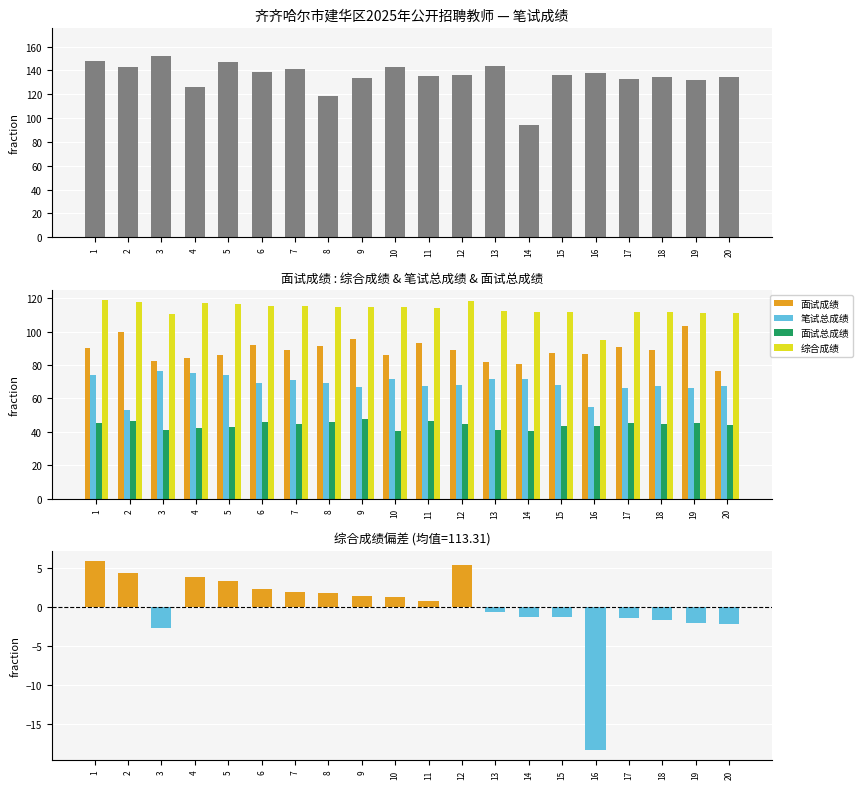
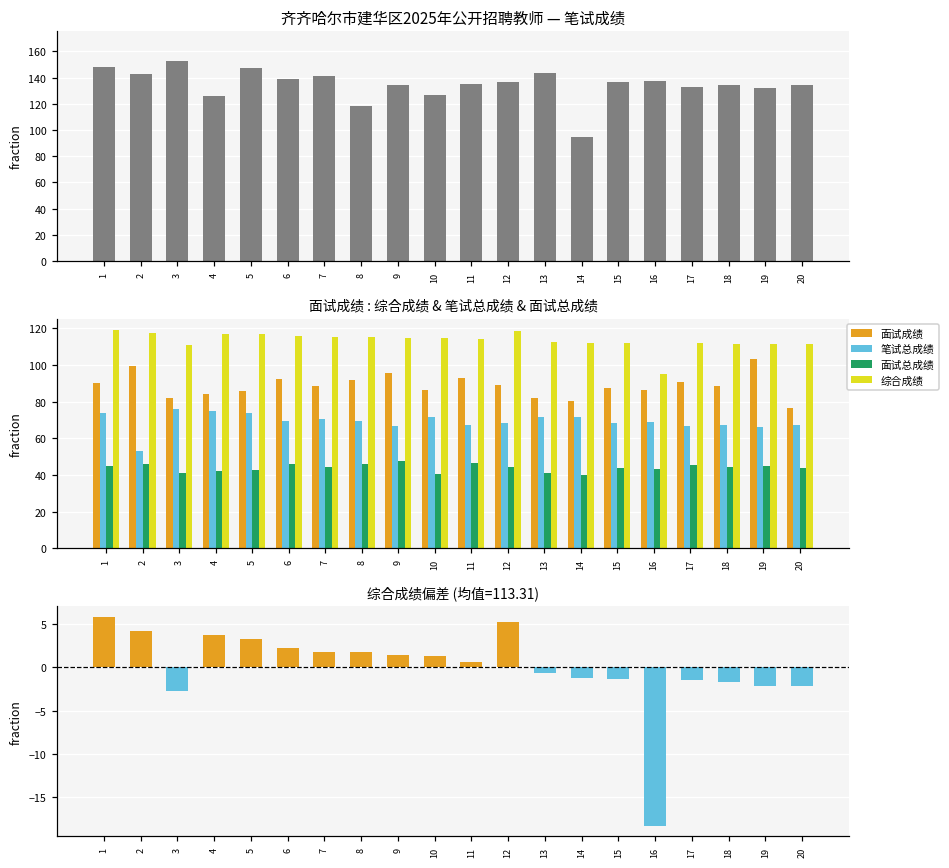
齐齐哈尔市建华区2025年公开招聘教师 — 笔试成绩, 10: 143 -> 127
面试成绩 : 综合成绩 & 笔试总成绩 & 面试总成绩, 笔试总成绩, 16: 55 -> 69
